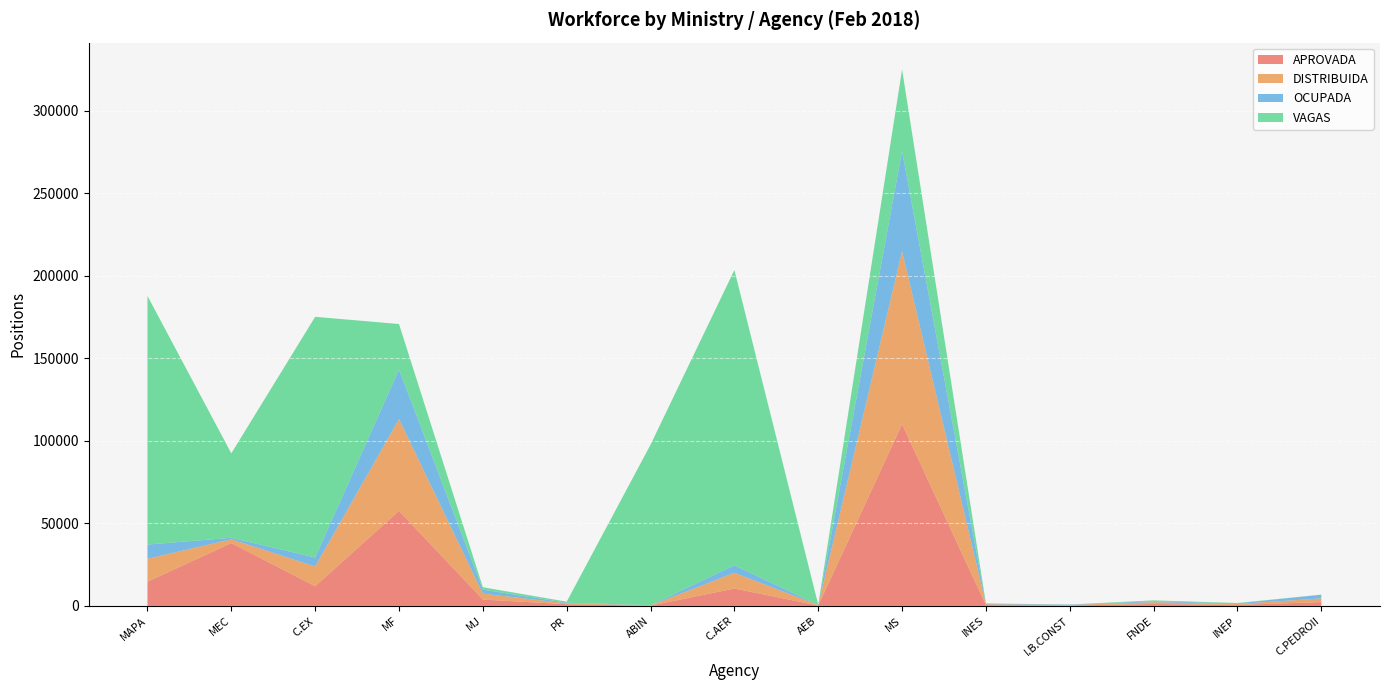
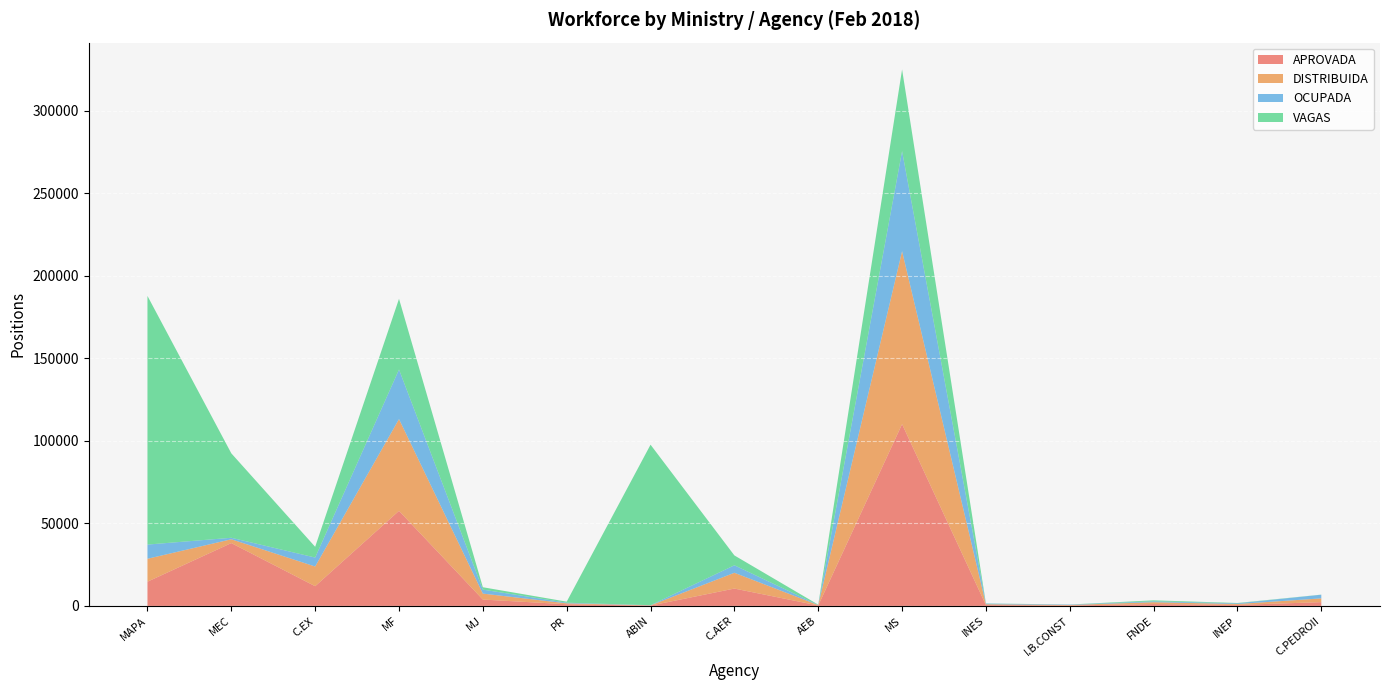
VAGAS, C.EX: 146000 -> 7000
VAGAS, MF: 28000 -> 43000
VAGAS, C.AER: 179000 -> 6000
